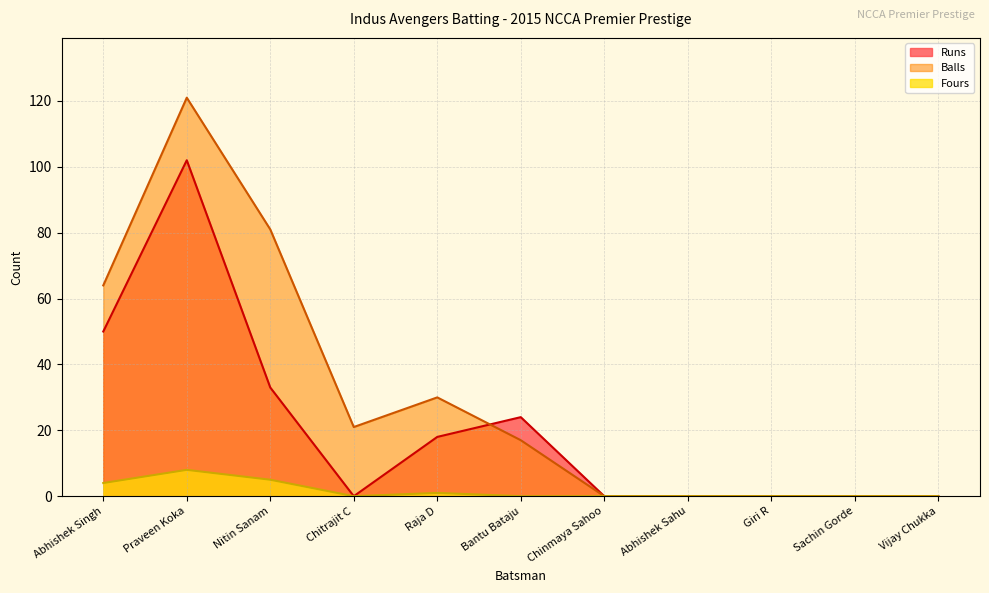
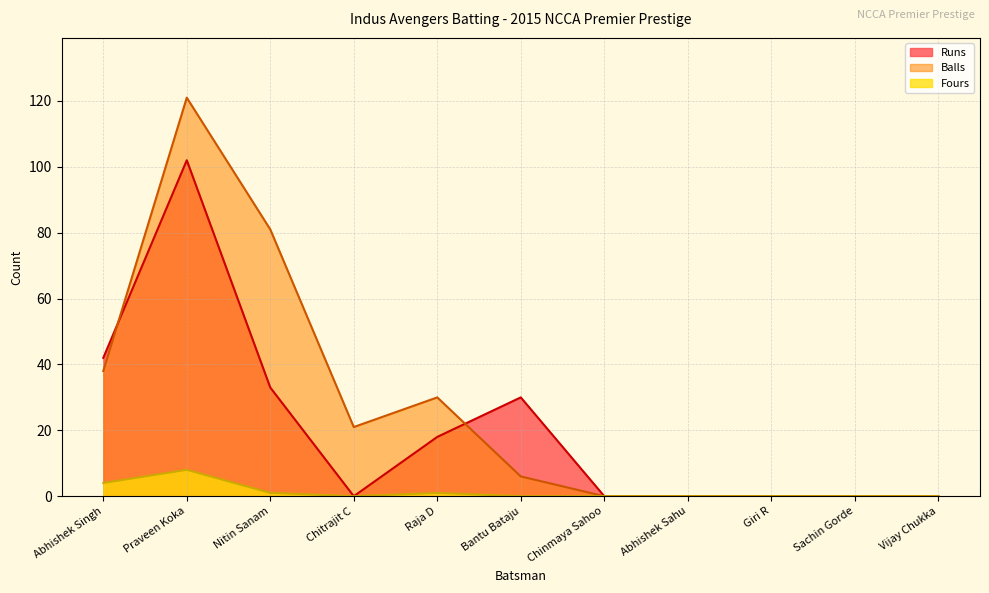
Runs, Abhishek Singh: 50 -> 42
Balls, Abhishek Singh: 64 -> 38
Fours, Nitin Sanam: 5 -> 1
Runs, Bantu Bataju: 24 -> 30
Balls, Bantu Bataju: 17 -> 6
